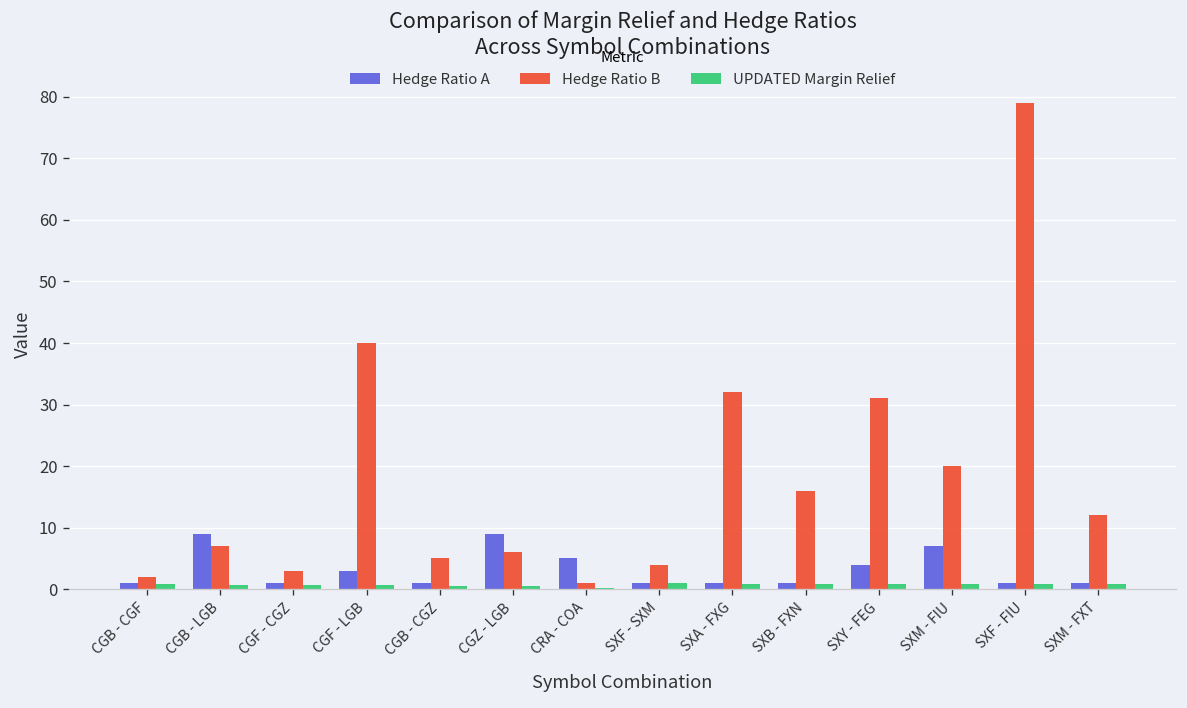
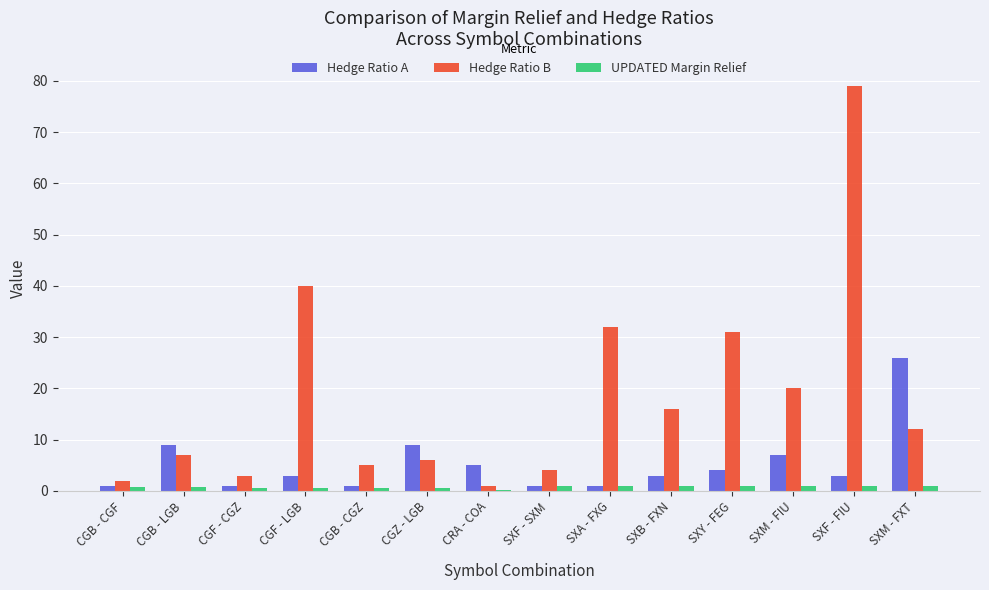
Hedge Ratio A, SXB - FXN: 1 -> 3
Hedge Ratio A, SXF - FIU: 1 -> 3
Hedge Ratio A, SXM - FXT: 1 -> 26
